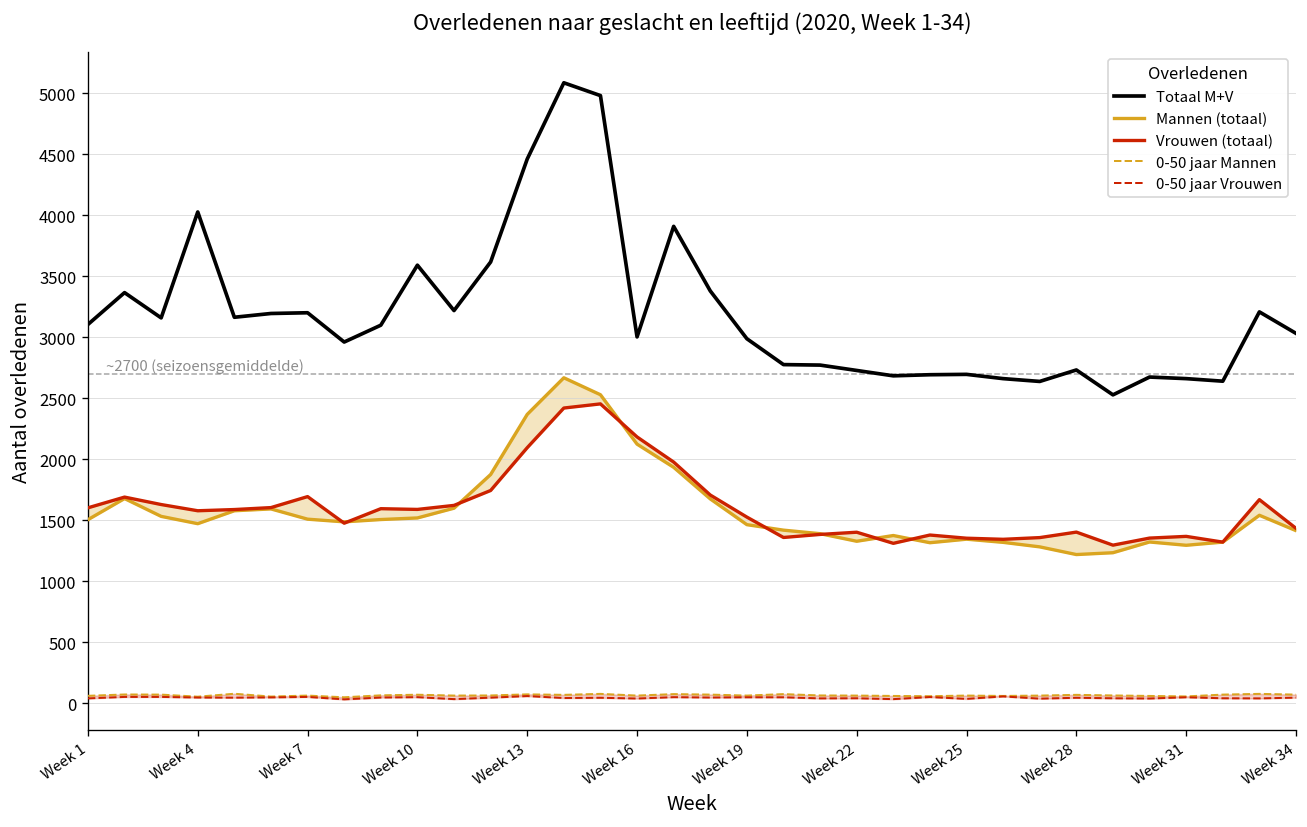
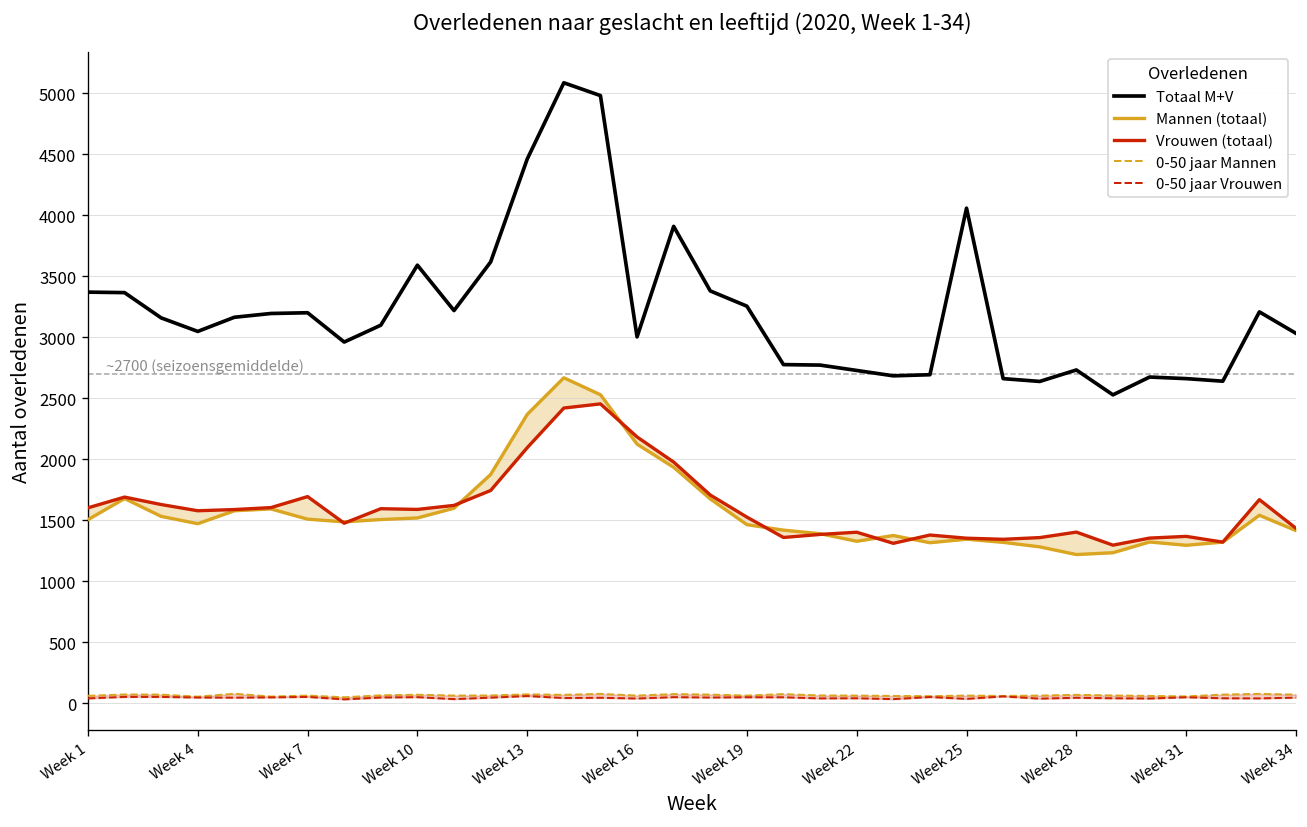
Totaal M+V, Week 1: 3100 -> 3370
Totaal M+V, Week 4: 4030 -> 3050
Totaal M+V, Week 19: 2990 -> 3250
Totaal M+V, Week 25: 2690 -> 4060
